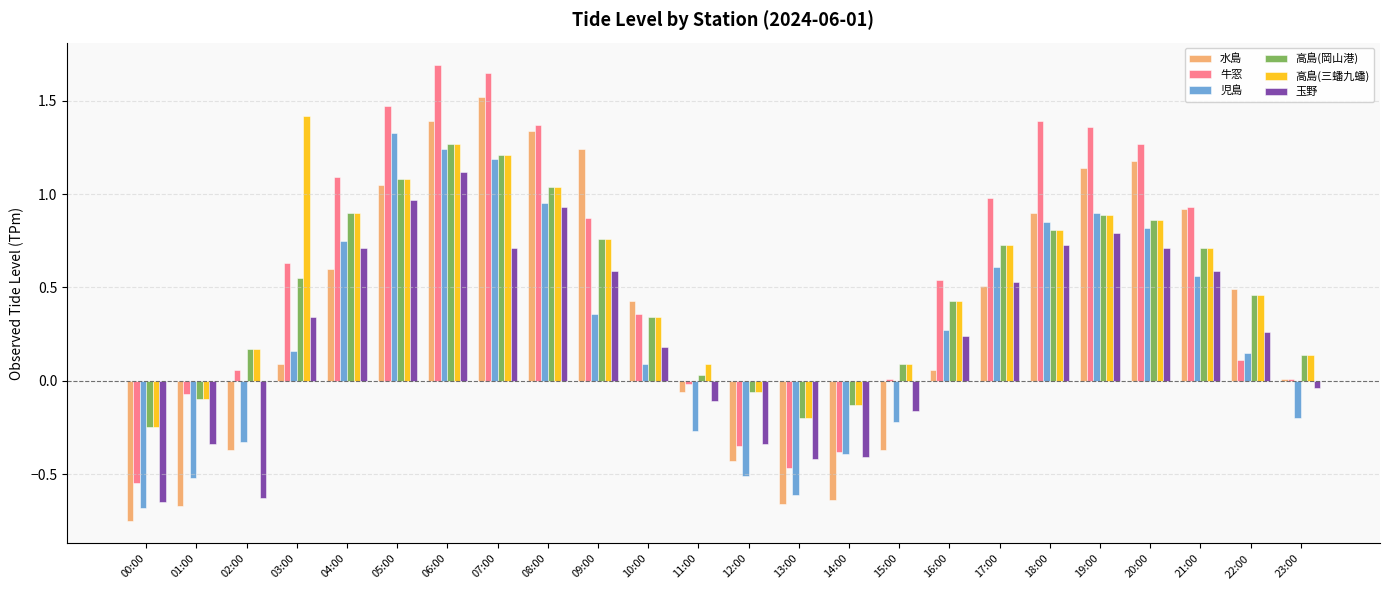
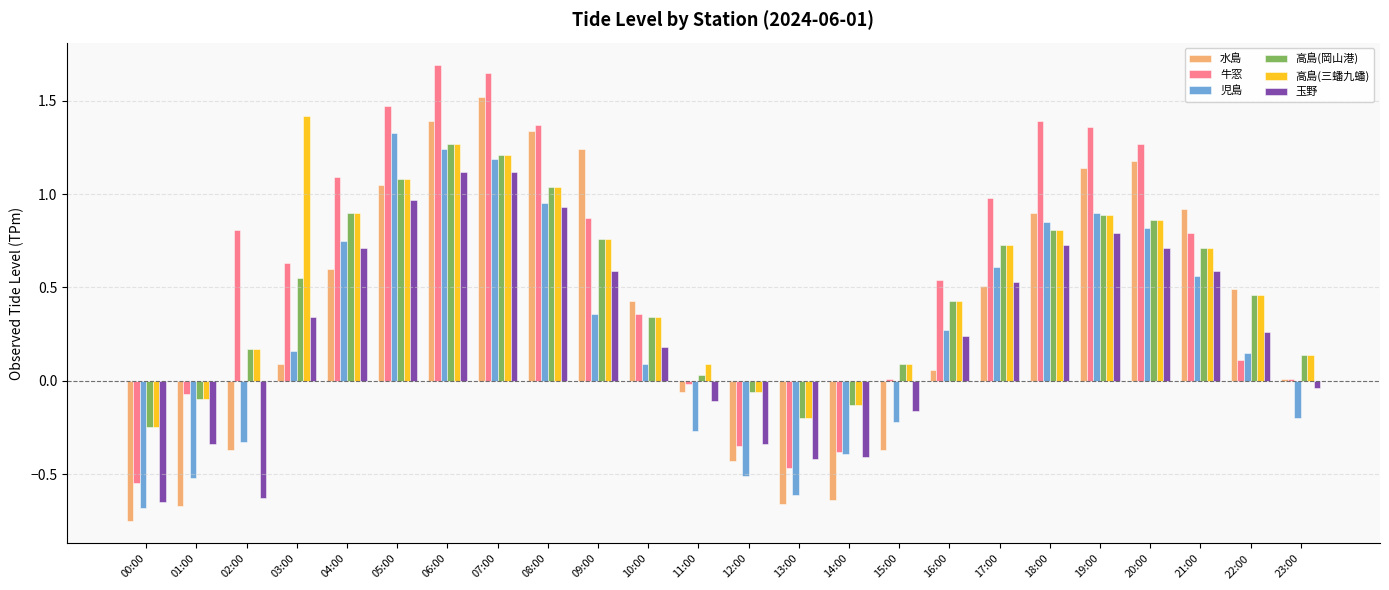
牛窓, 02:00: 0.06 -> 0.81
玉野, 07:00: 0.71 -> 1.12
牛窓, 21:00: 0.93 -> 0.79
